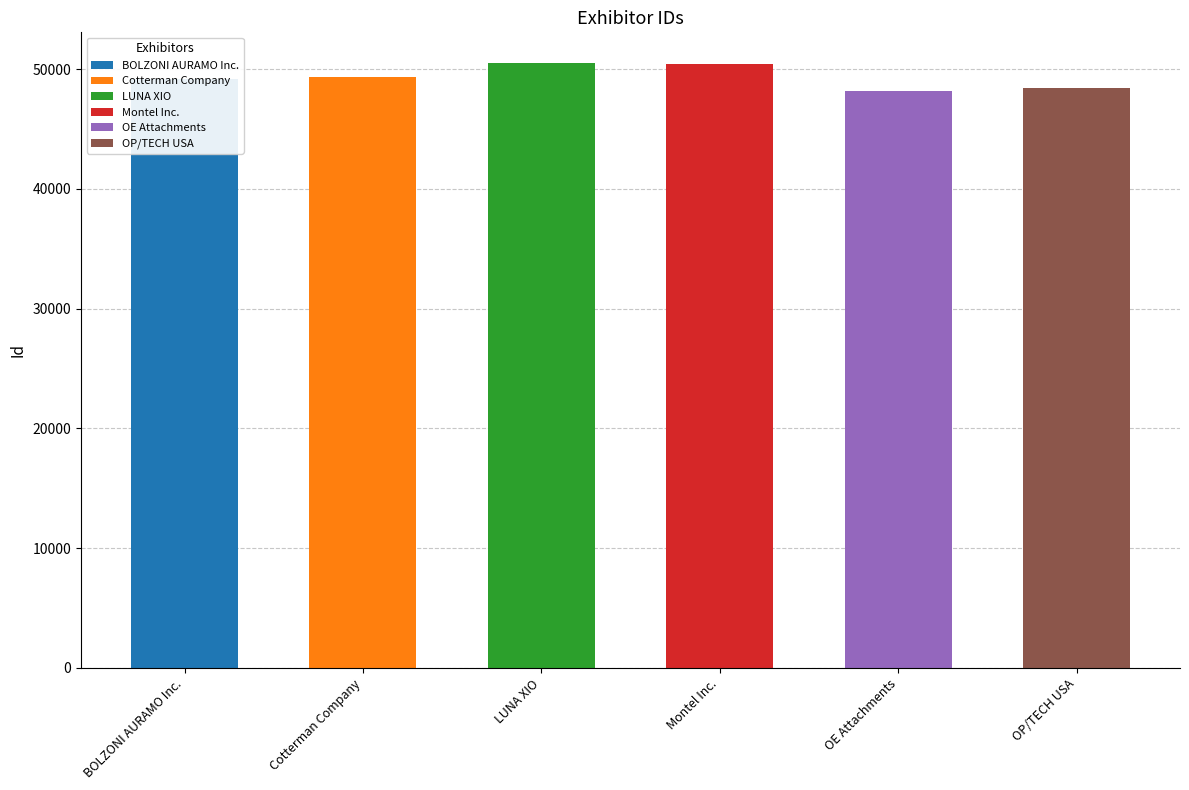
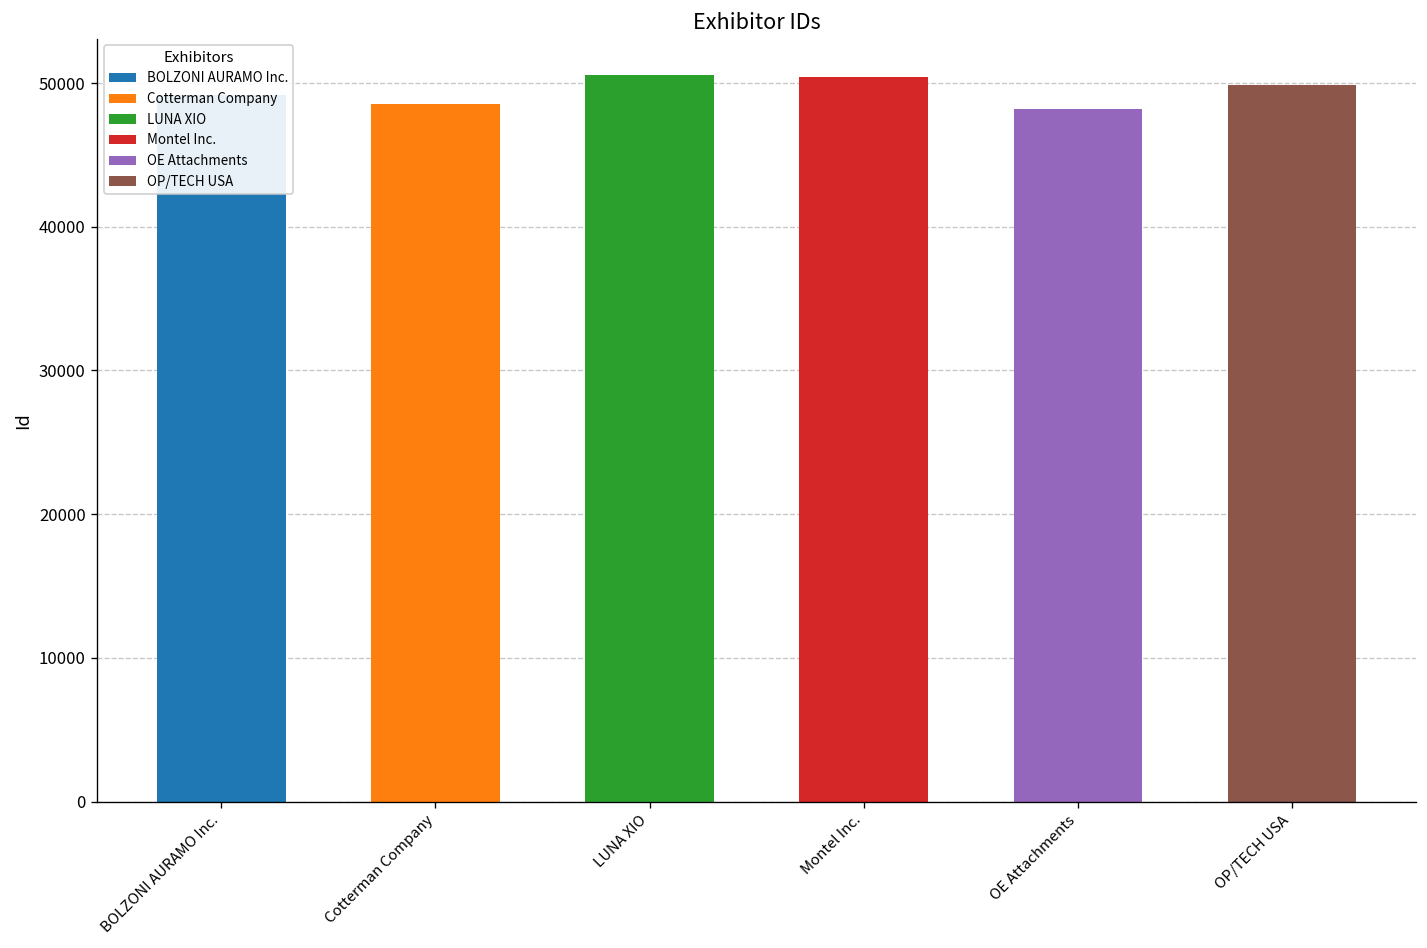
Cotterman Company: 49400 -> 48500
OP/TECH USA: 48400 -> 49800
